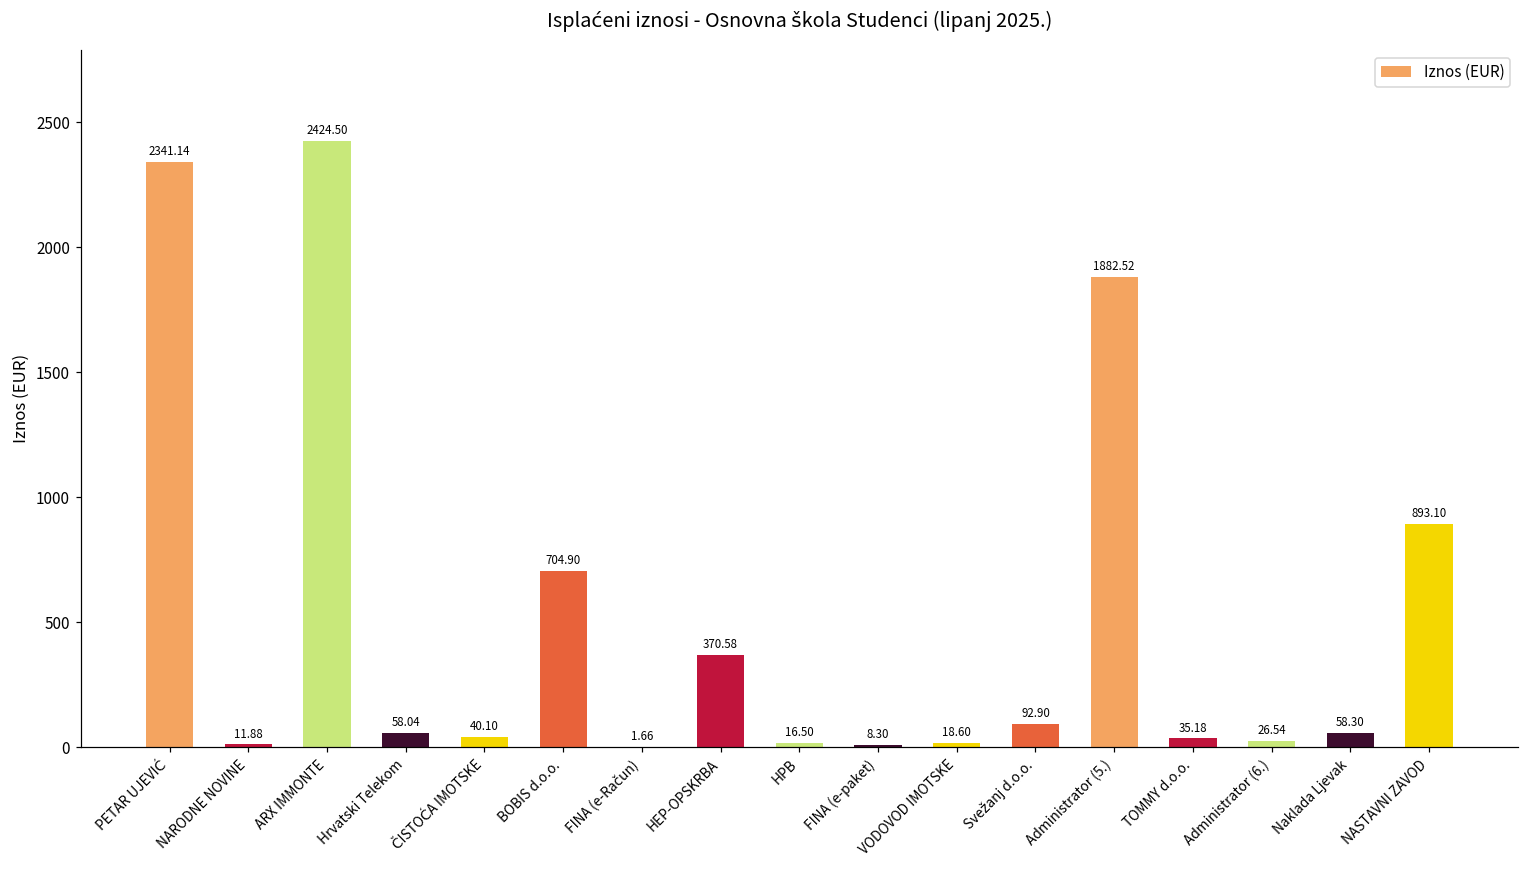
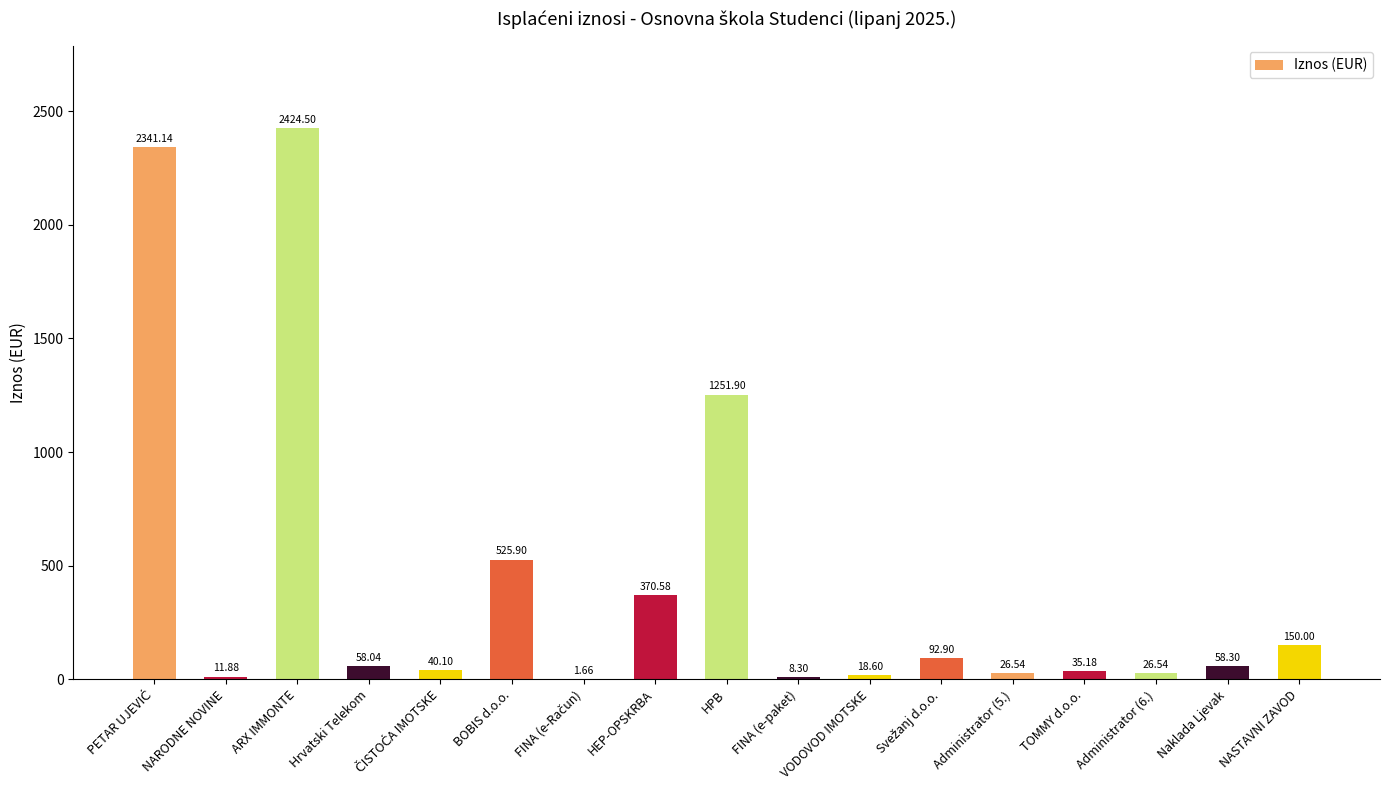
BOBIS d.o.o.: 704.90 -> 525.90
HPB: 16.50 -> 1251.90
Administrator (5.): 1882.52 -> 26.54
NASTAVNI ZAVOD: 893.10 -> 150.00
